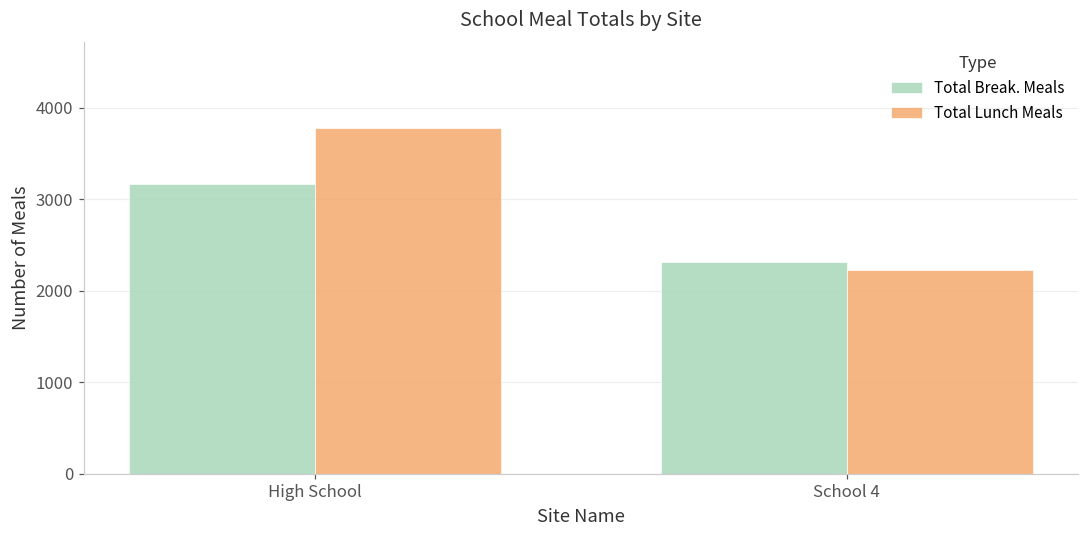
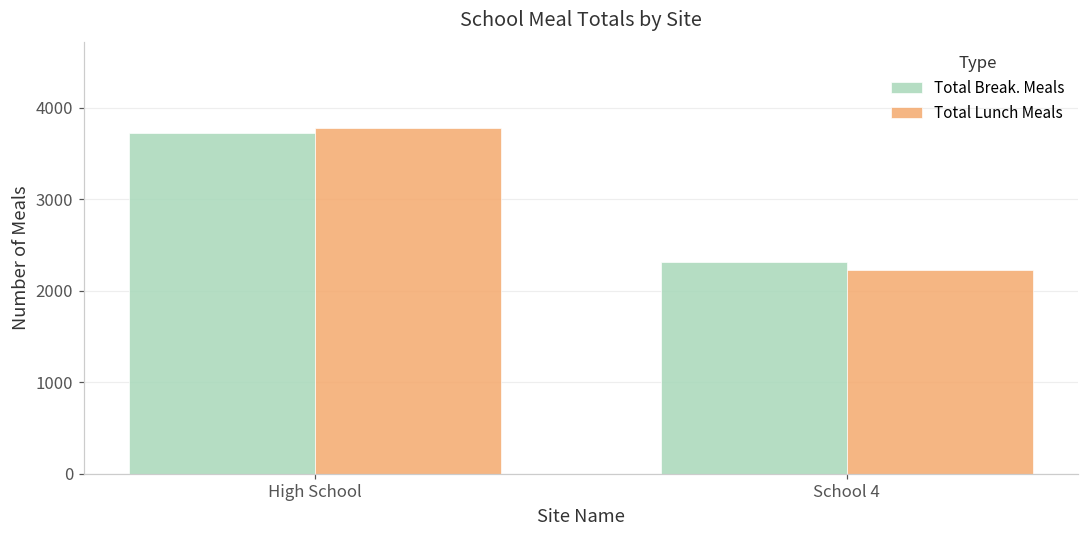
Total Break. Meals, High School: 3200 -> 3700
